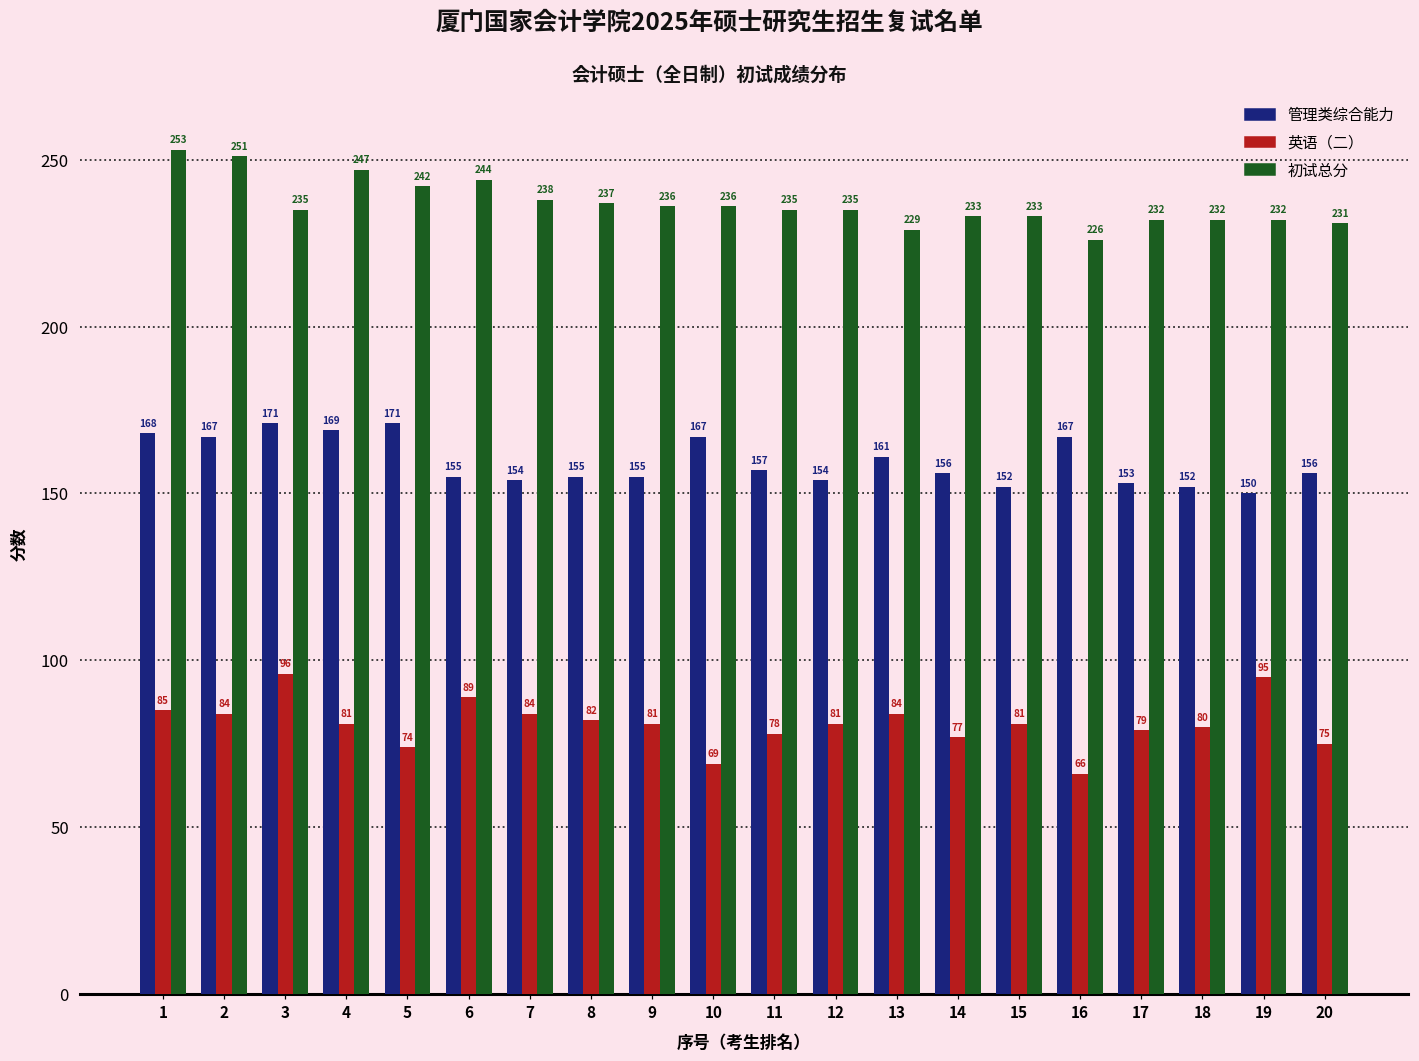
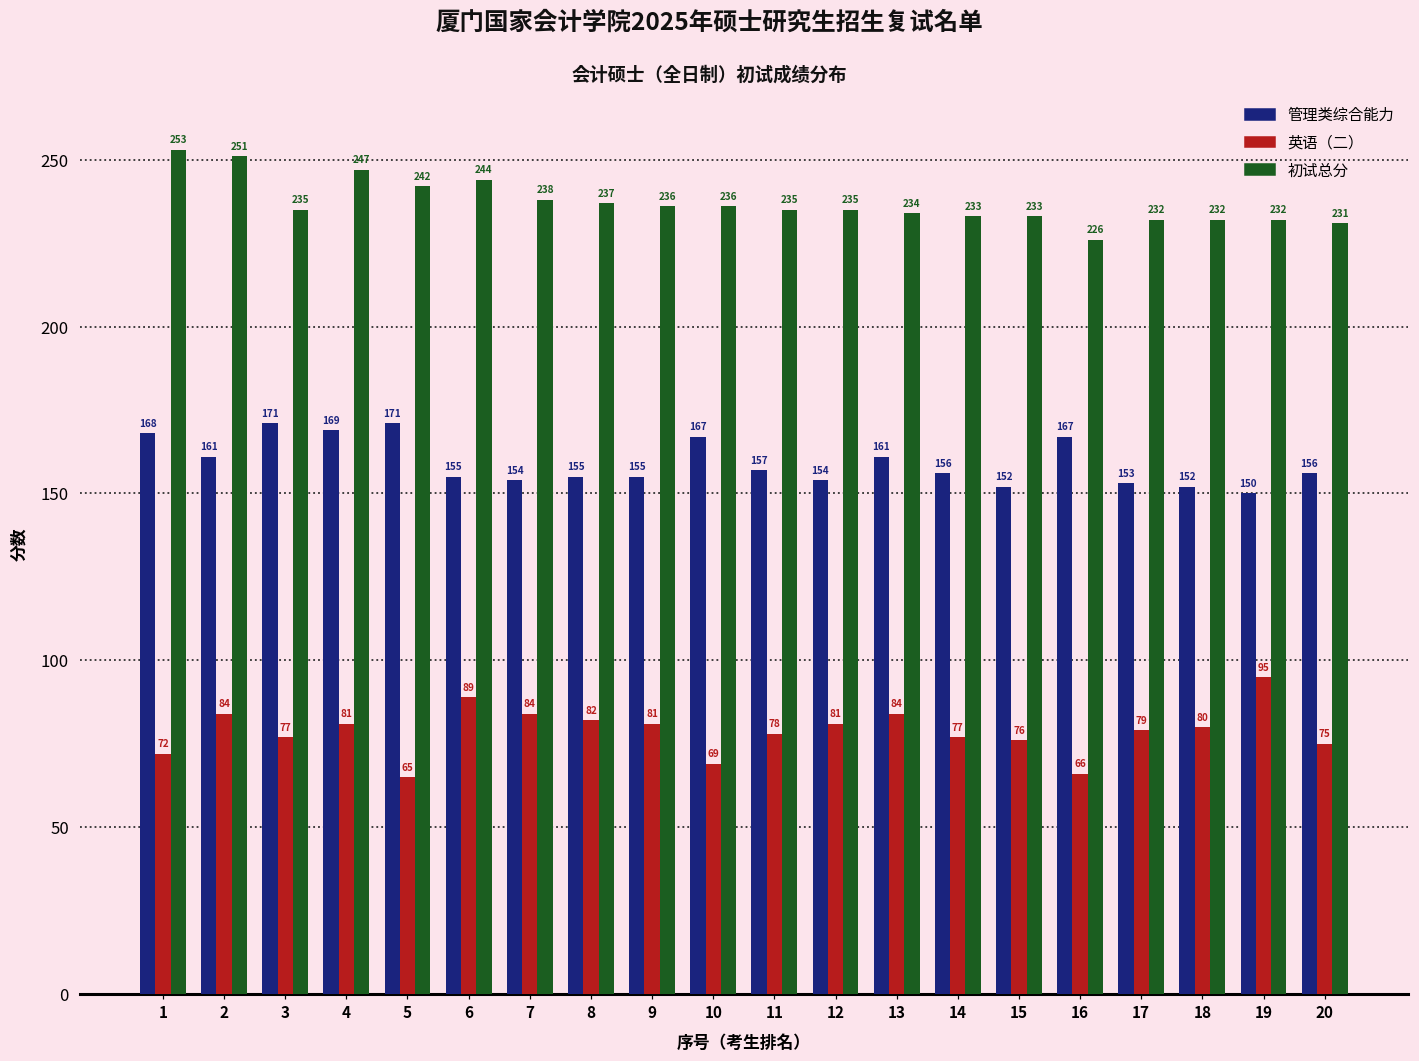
英语（二）, 1: 85 -> 72
管理类综合能力, 2: 167 -> 161
英语（二）, 3: 96 -> 77
英语（二）, 5: 74 -> 65
初试总分, 13: 229 -> 234
英语（二）, 15: 81 -> 76
